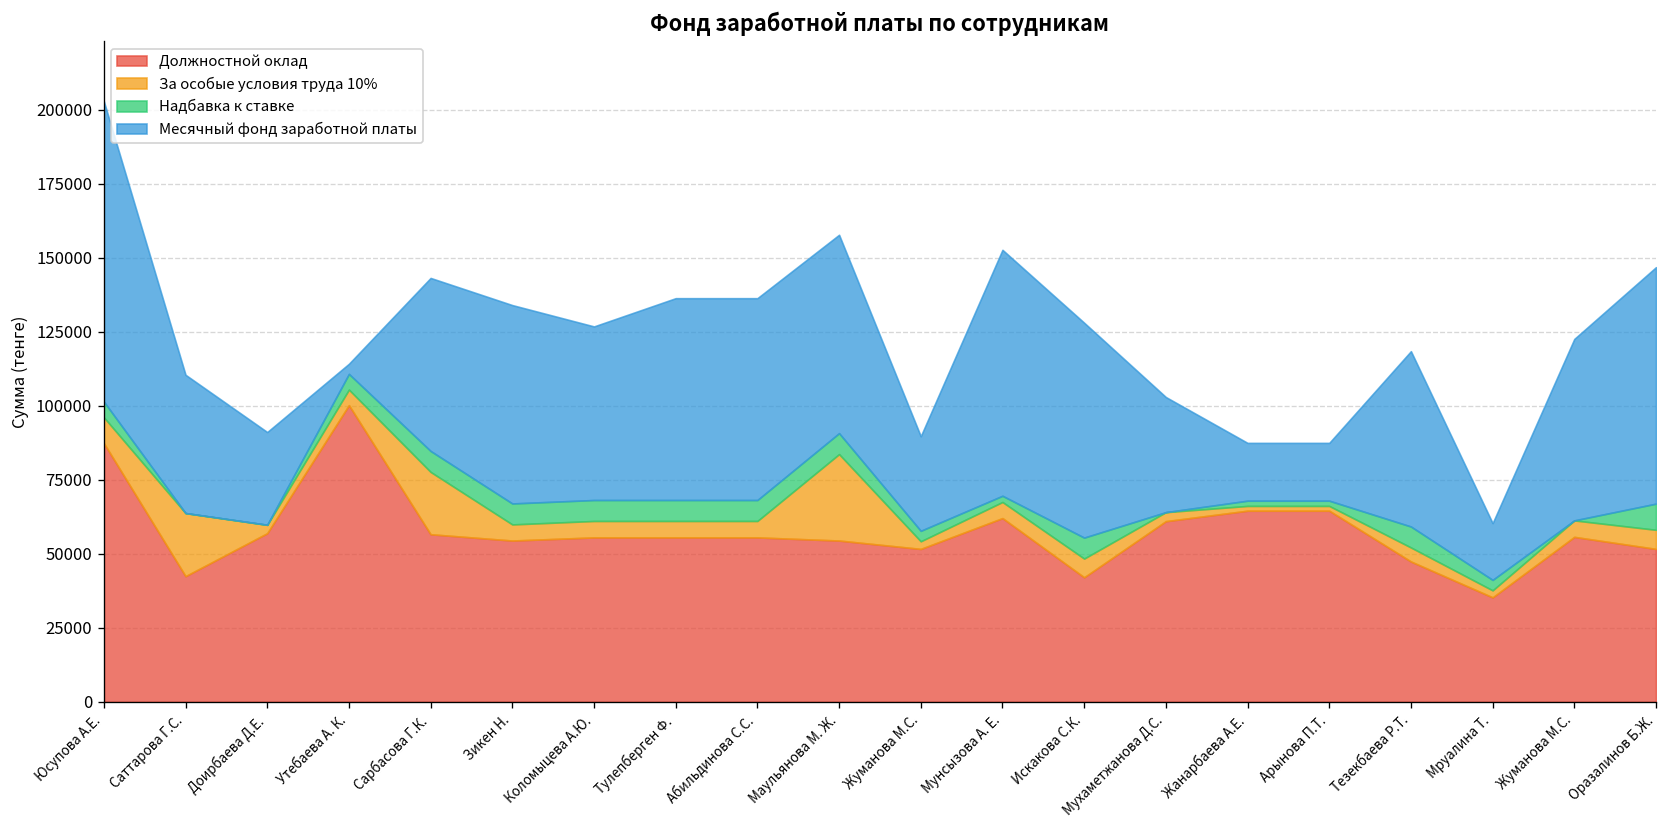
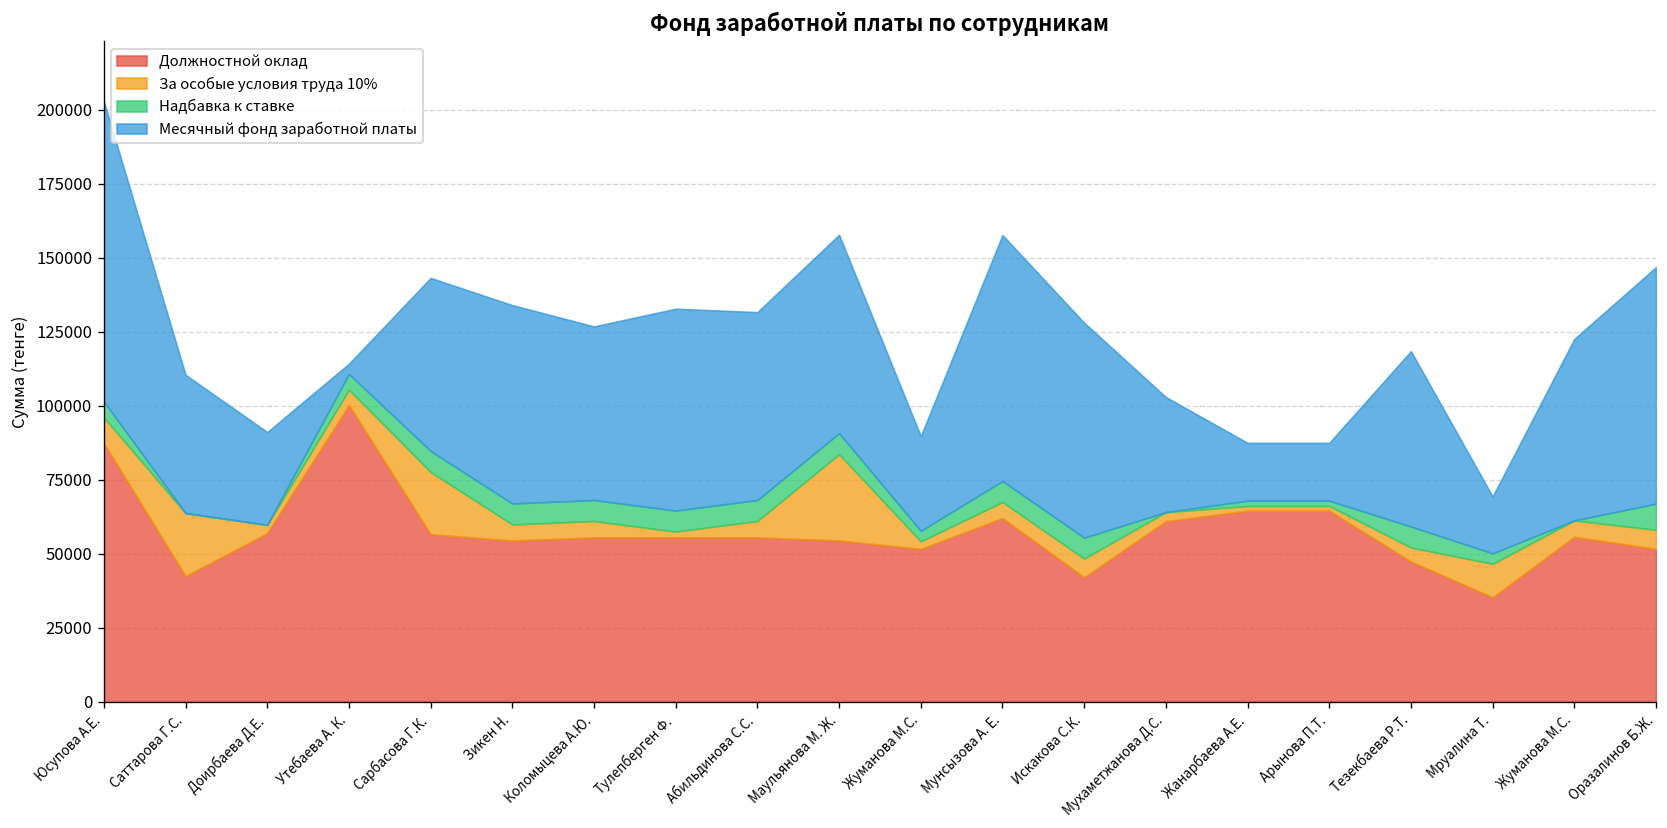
За особые условия труда 10%, Тулепберген Ф.: 6000 -> 2000
Месячный фонд заработной платы, Абильдинова С.С.: 68000 -> 63000
Надбавка к ставке, Мунсызова А. Е.: 2000 -> 7000
За особые условия труда 10%, Мруалина Т.: 2000 -> 11000
